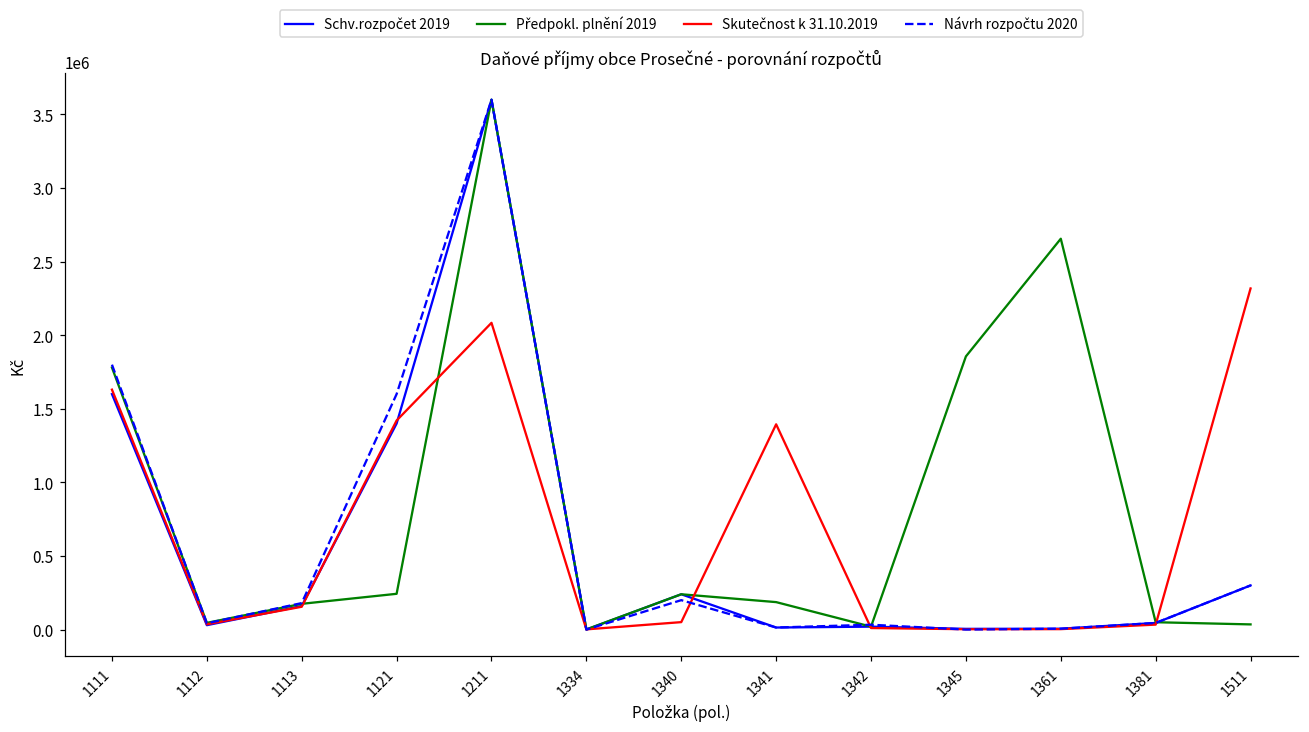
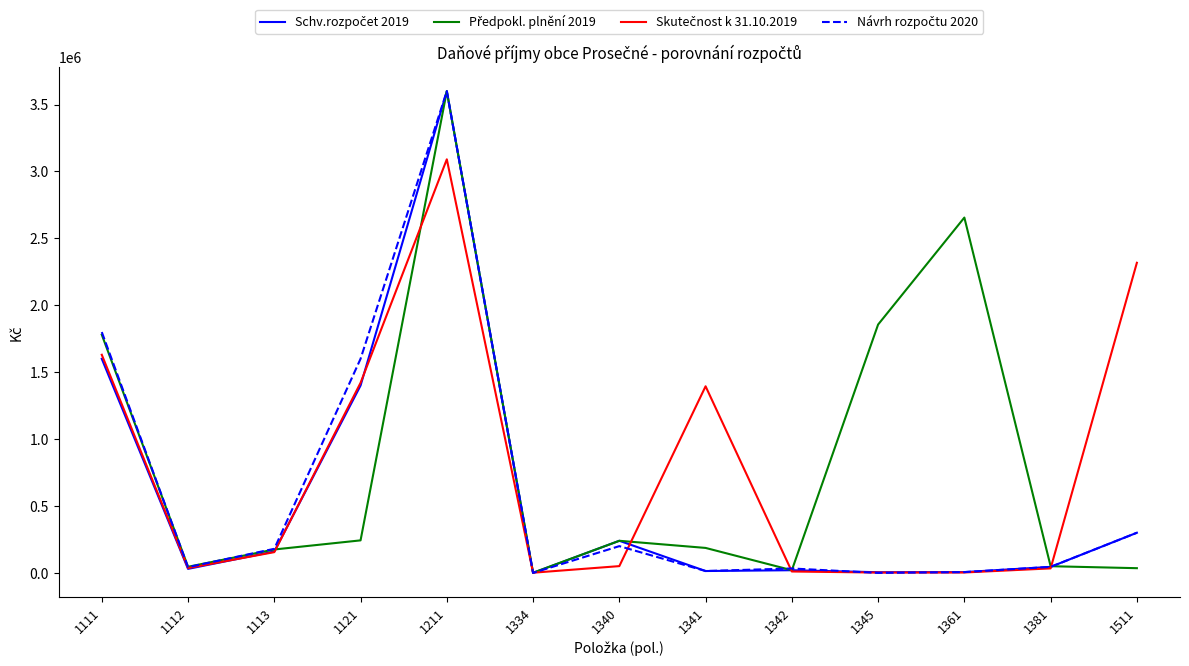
Skutečnost k 31.10.2019, 1211: 2080000 -> 3090000
